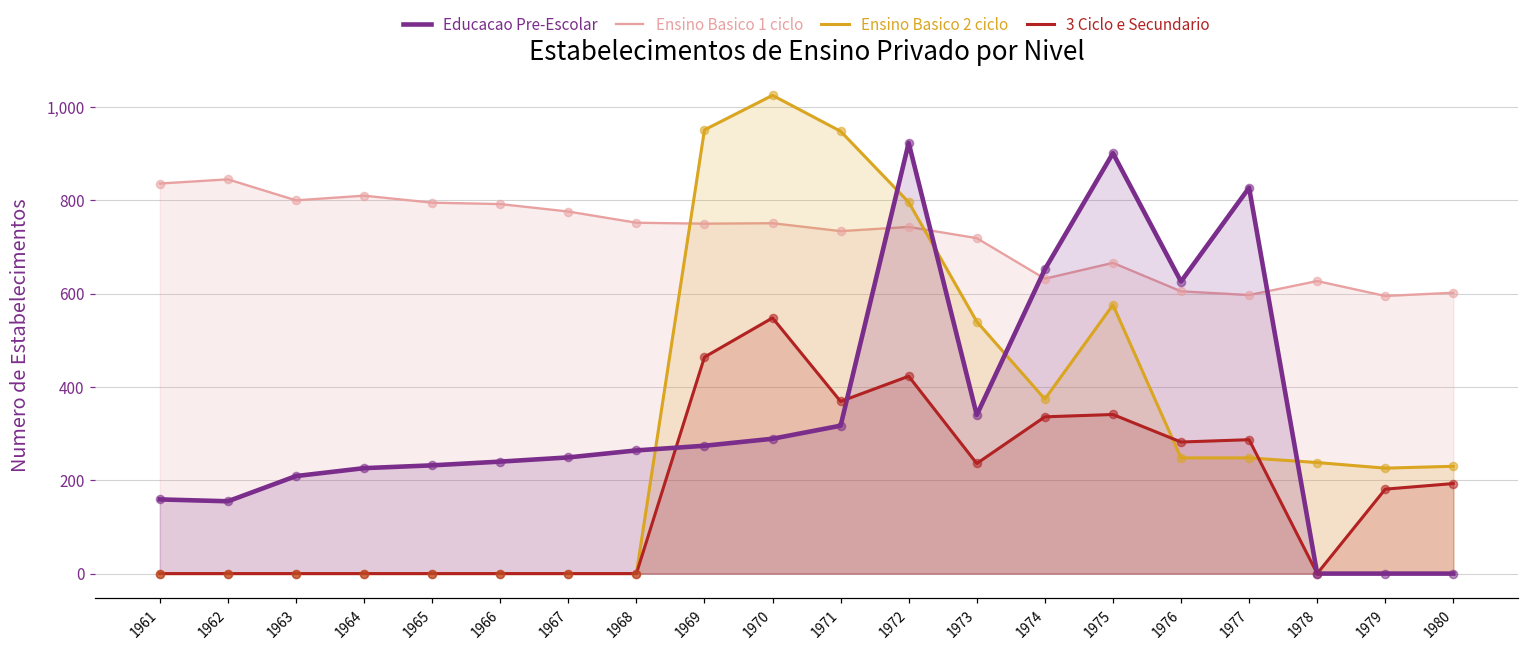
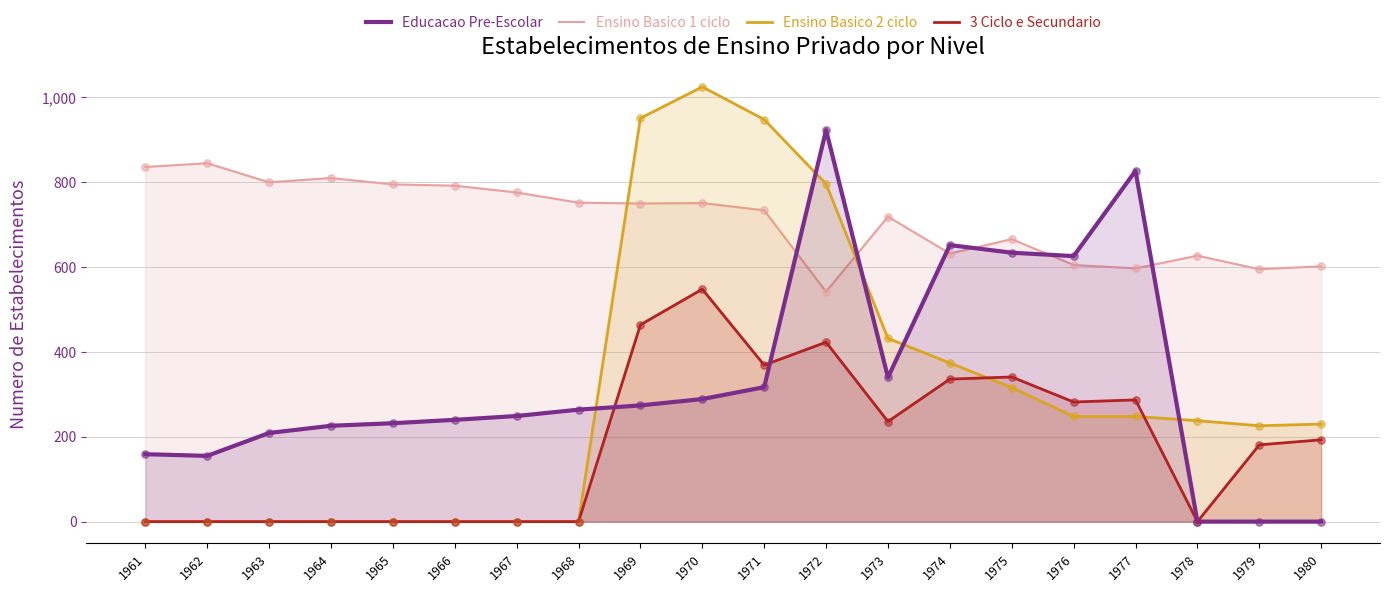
Ensino Basico 1 ciclo, 1972: 740 -> 540
Ensino Basico 2 ciclo, 1973: 540 -> 430
Educacao Pre-Escolar, 1975: 900 -> 630
Ensino Basico 2 ciclo, 1975: 580 -> 320
